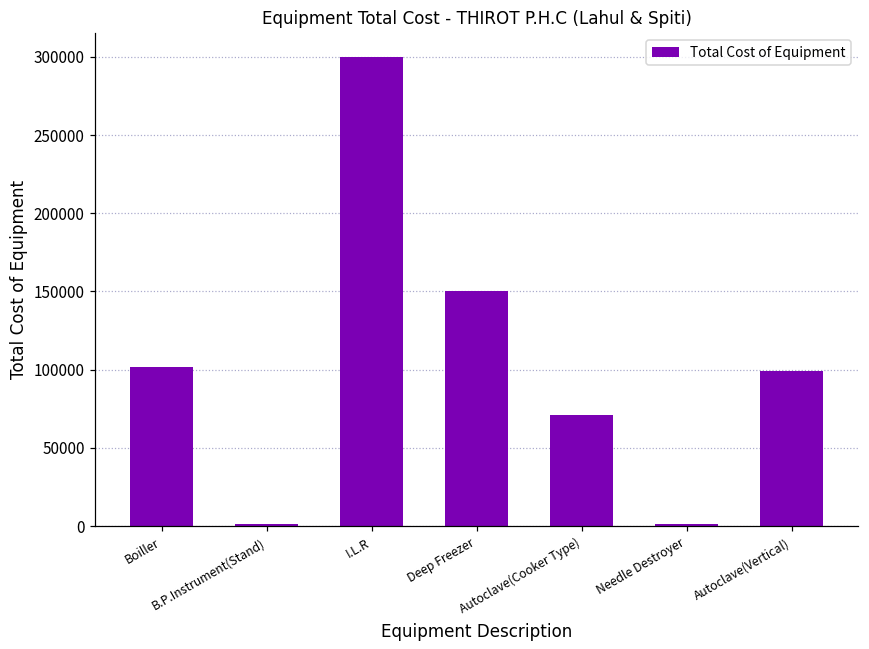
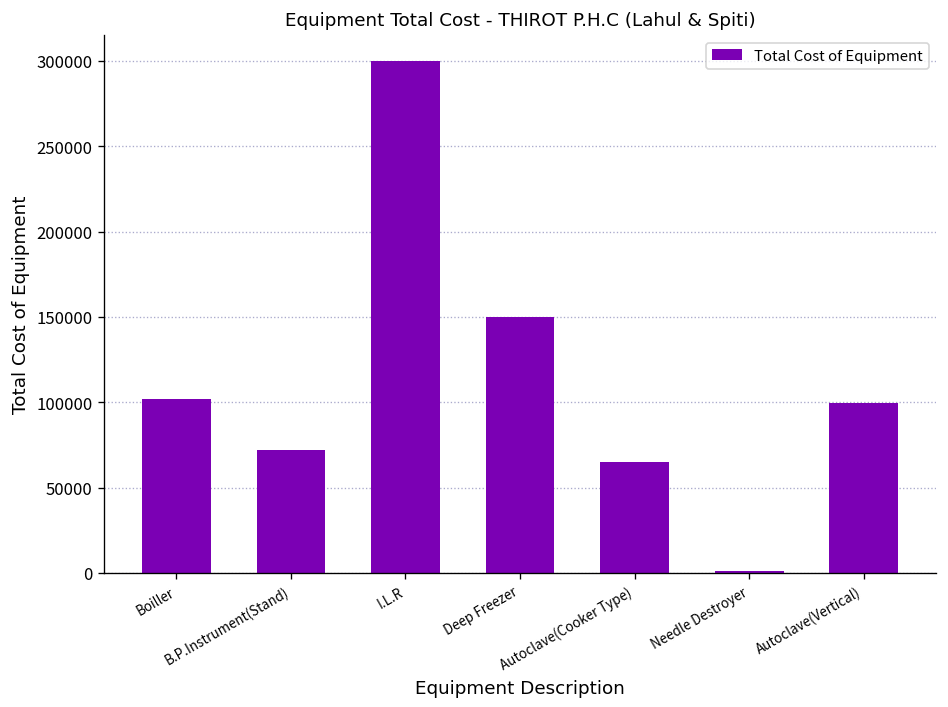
B.P.Instrument(Stand): 1000 -> 72000
Autoclave(Cooker Type): 71000 -> 65000
